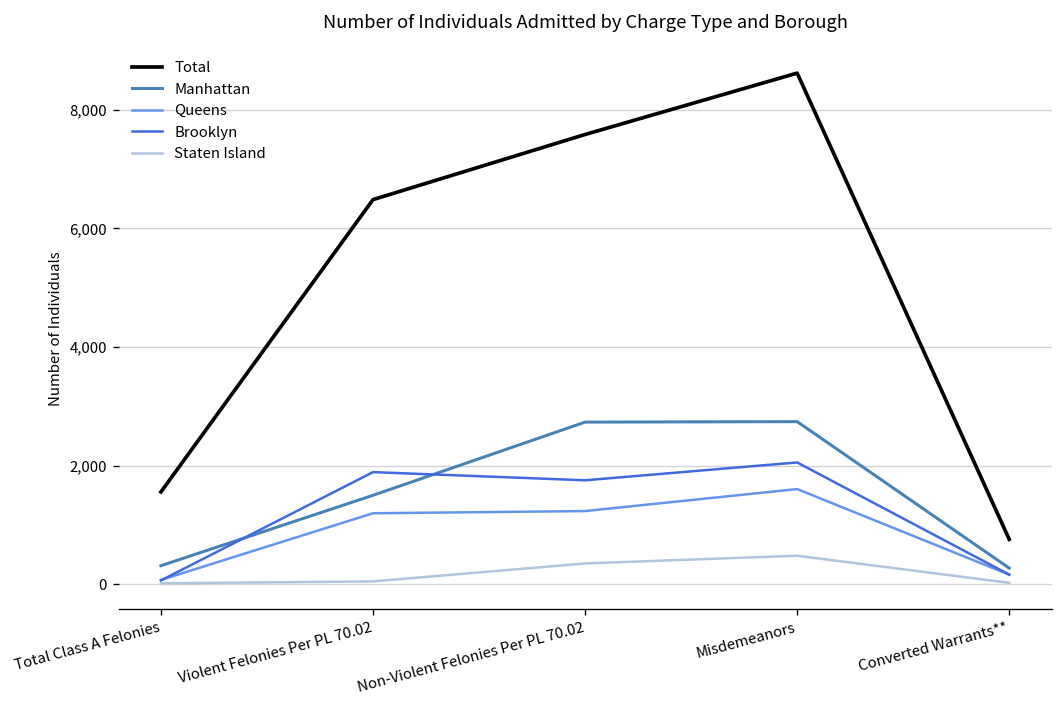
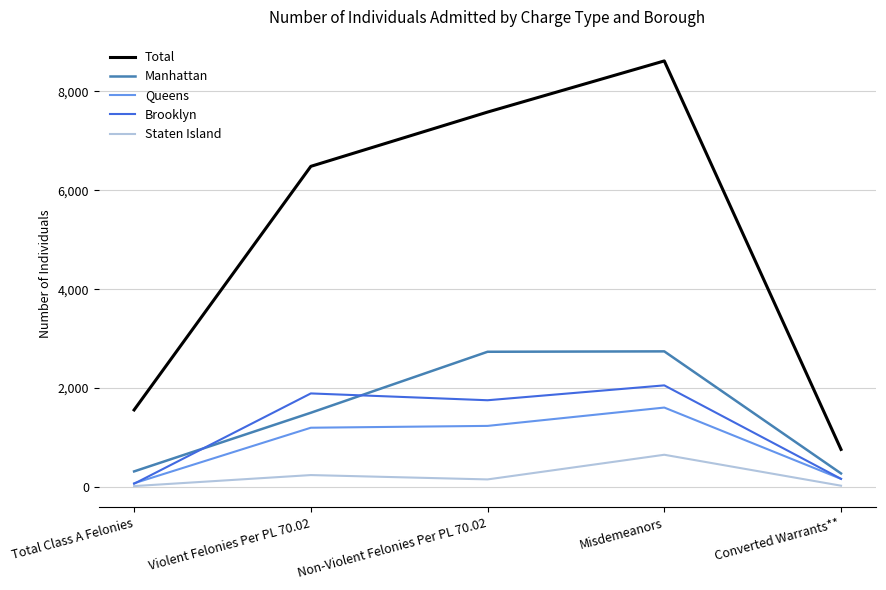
Staten Island, Violent Felonies Per PL 70.02: 0 -> 200
Staten Island, Non-Violent Felonies Per PL 70.02: 400 -> 200
Staten Island, Misdemeanors: 500 -> 600
